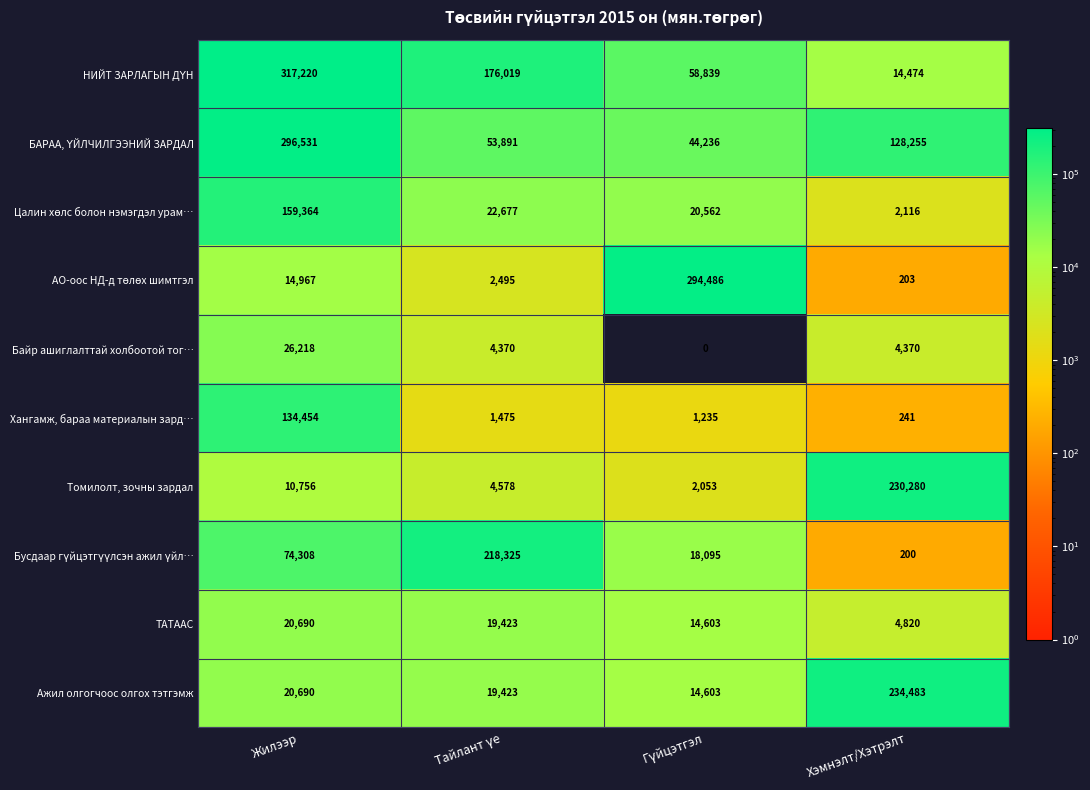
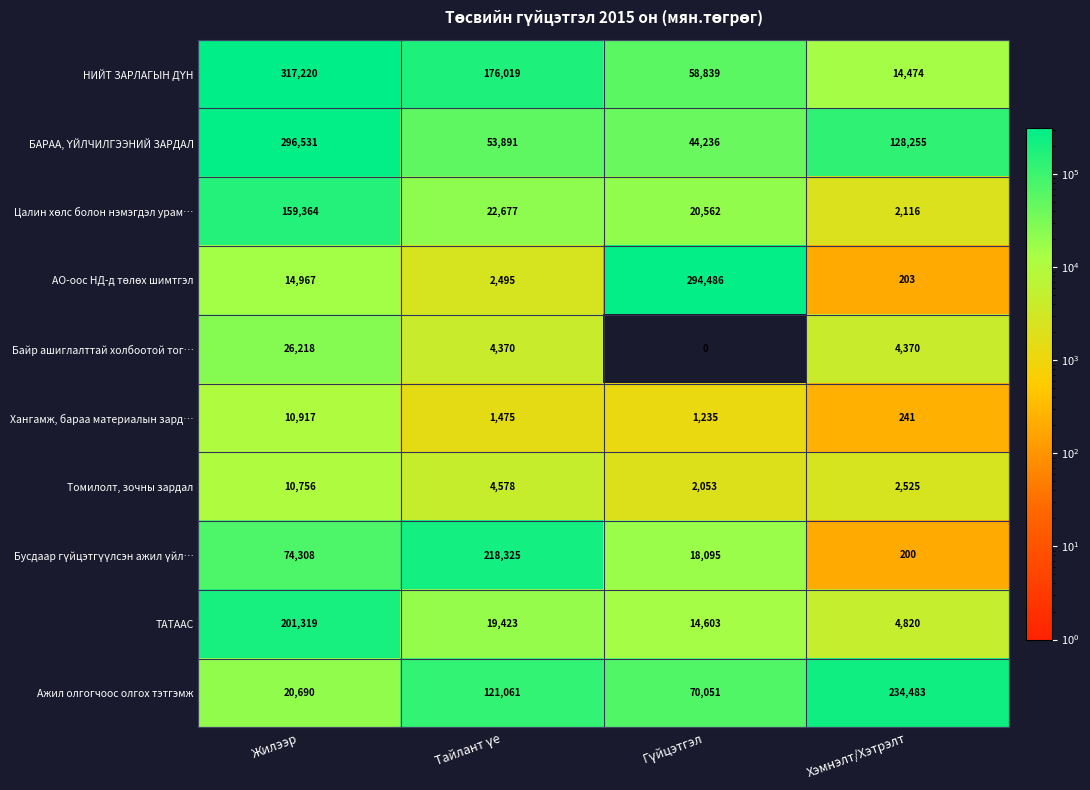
Хангамж, бараа материалын зард…, Жилээр: 134,454 -> 10,917
Томилолт, зочны зардал, Хэмнэлт/Хэтрэлт: 230,280 -> 2,525
ТАТААС, Жилээр: 20,690 -> 201,319
Ажил олгогчоос олгох тэтгэмж, Тайлант үе: 19,423 -> 121,061
Ажил олгогчоос олгох тэтгэмж, Гүйцэтгэл: 14,603 -> 70,051
